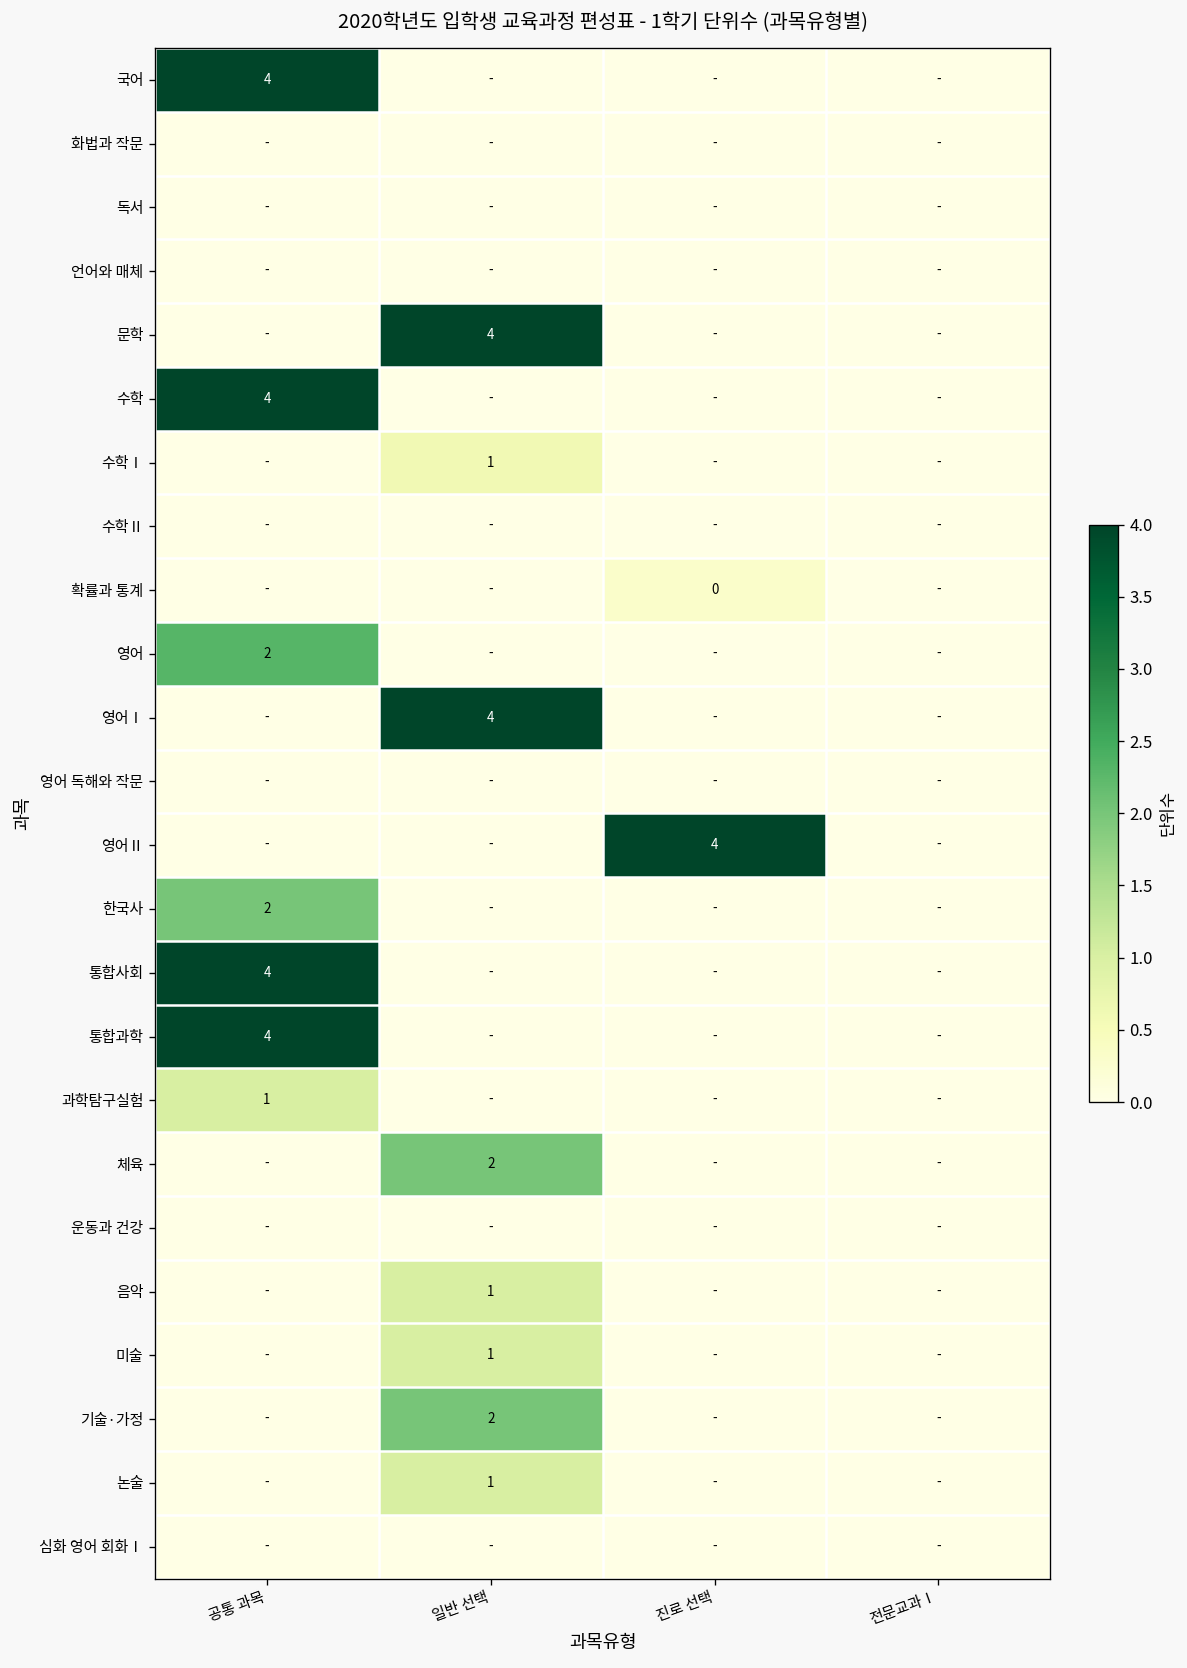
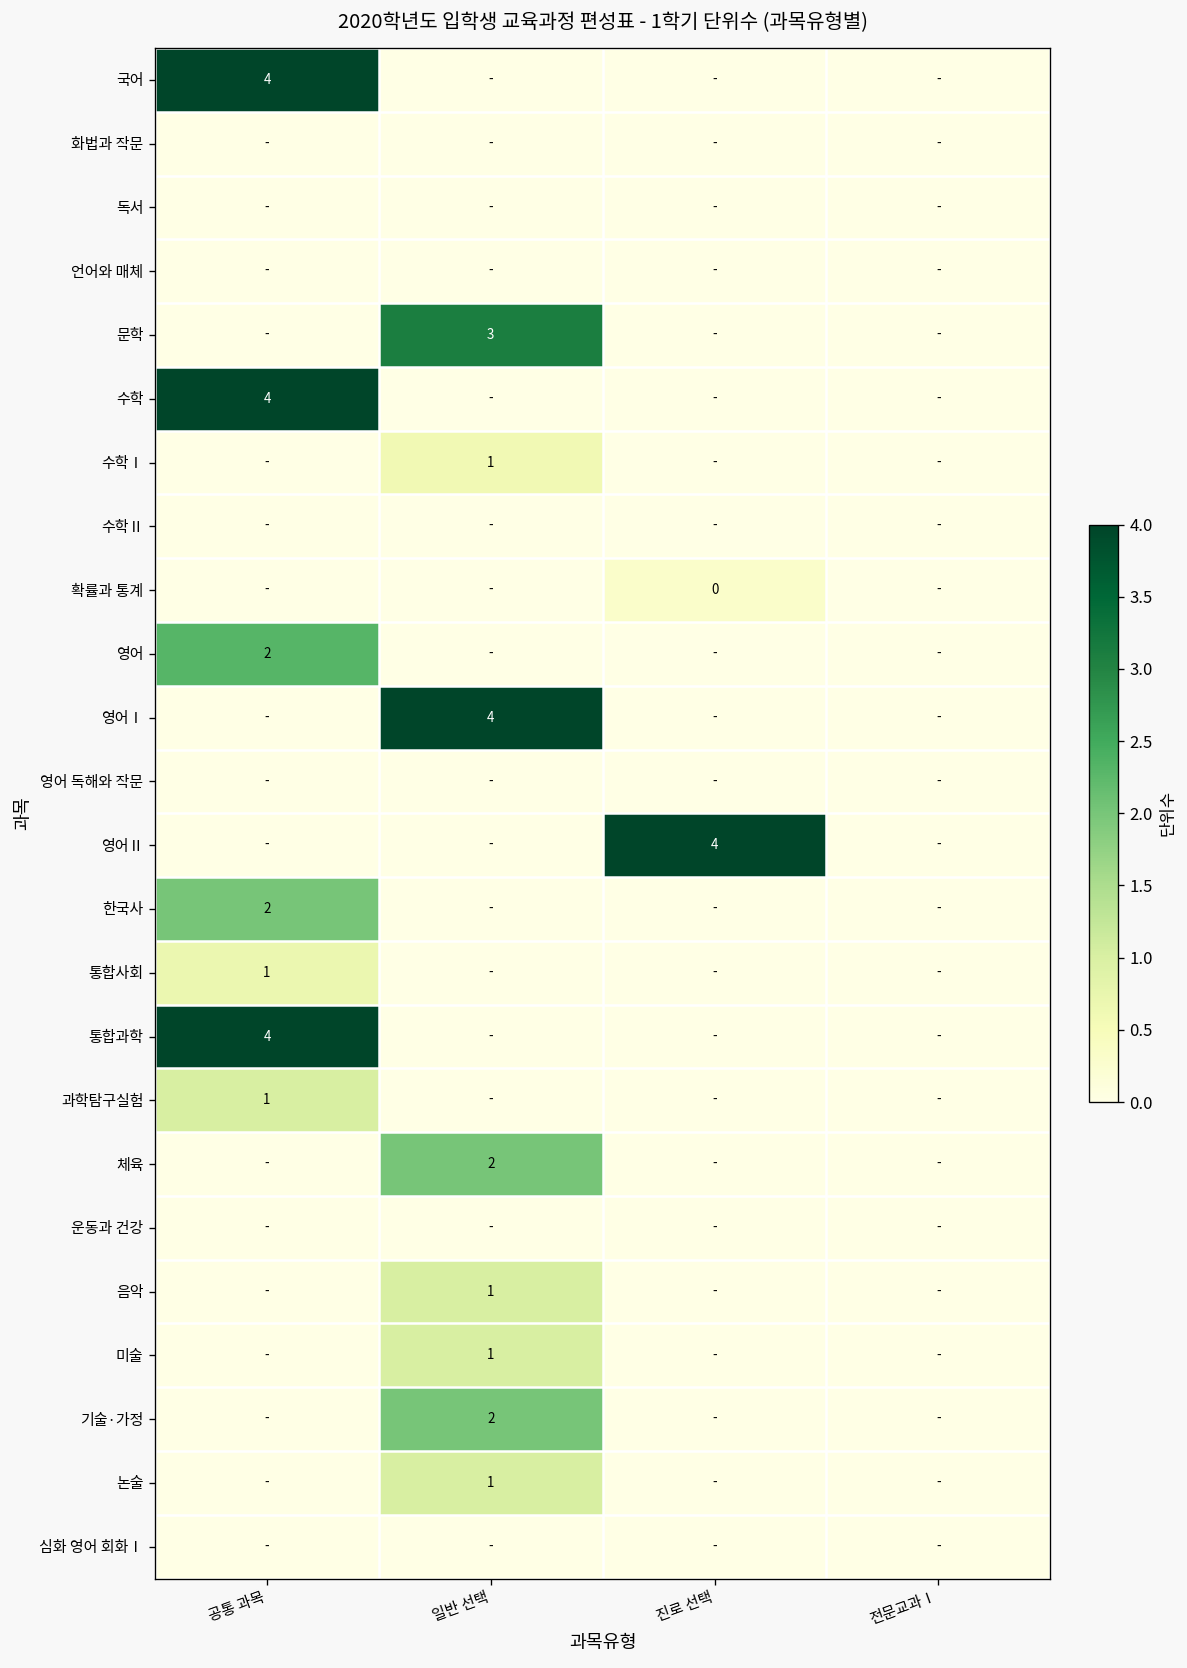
문학, 일반 선택: 4 -> 3
통합사회, 공통 과목: 4 -> 1
